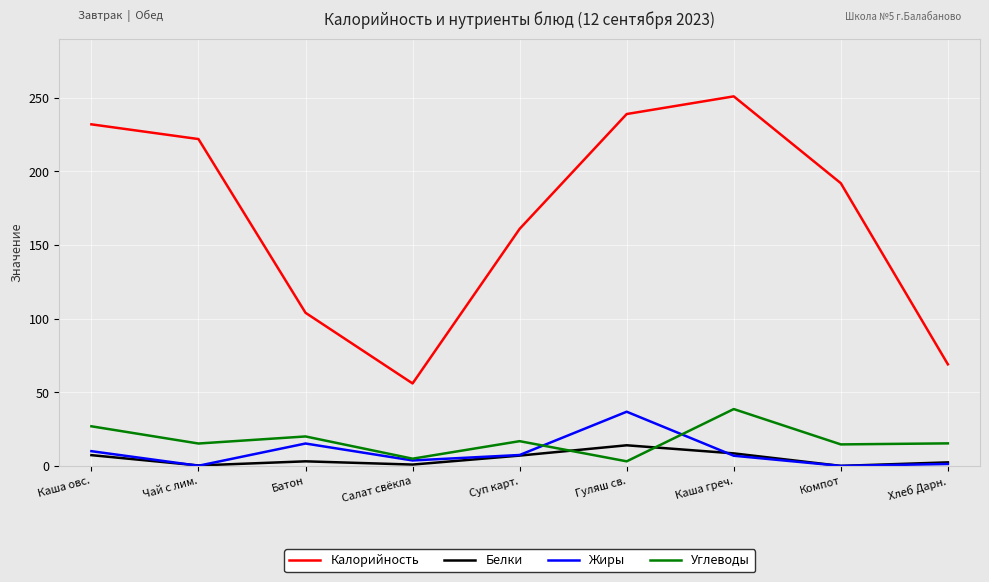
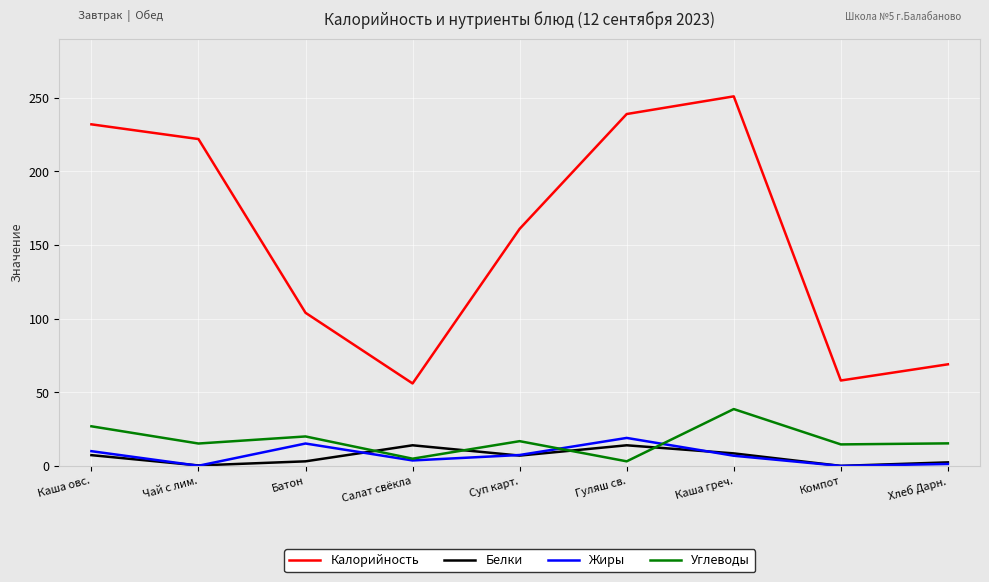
Белки, Салат свёкла: 1 -> 14
Жиры, Гуляш св.: 37 -> 19
Калорийность, Компот: 192 -> 58
